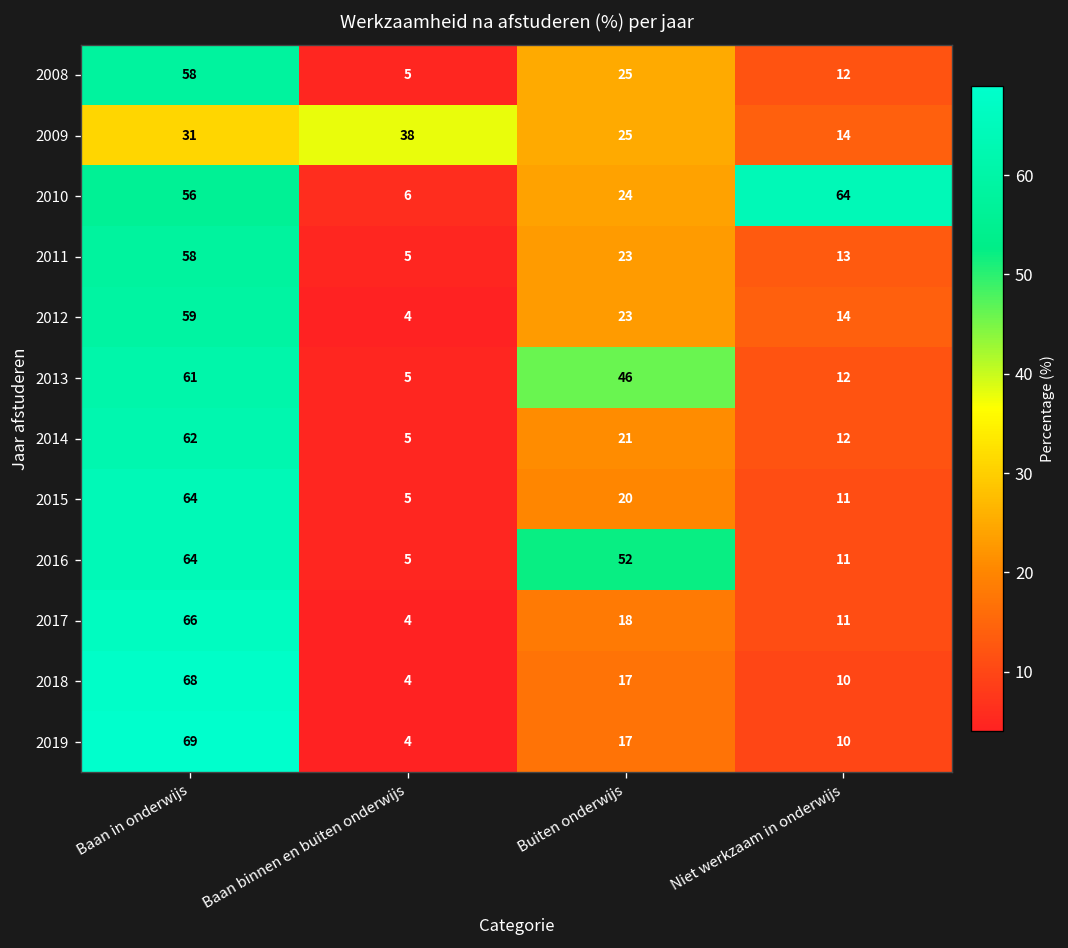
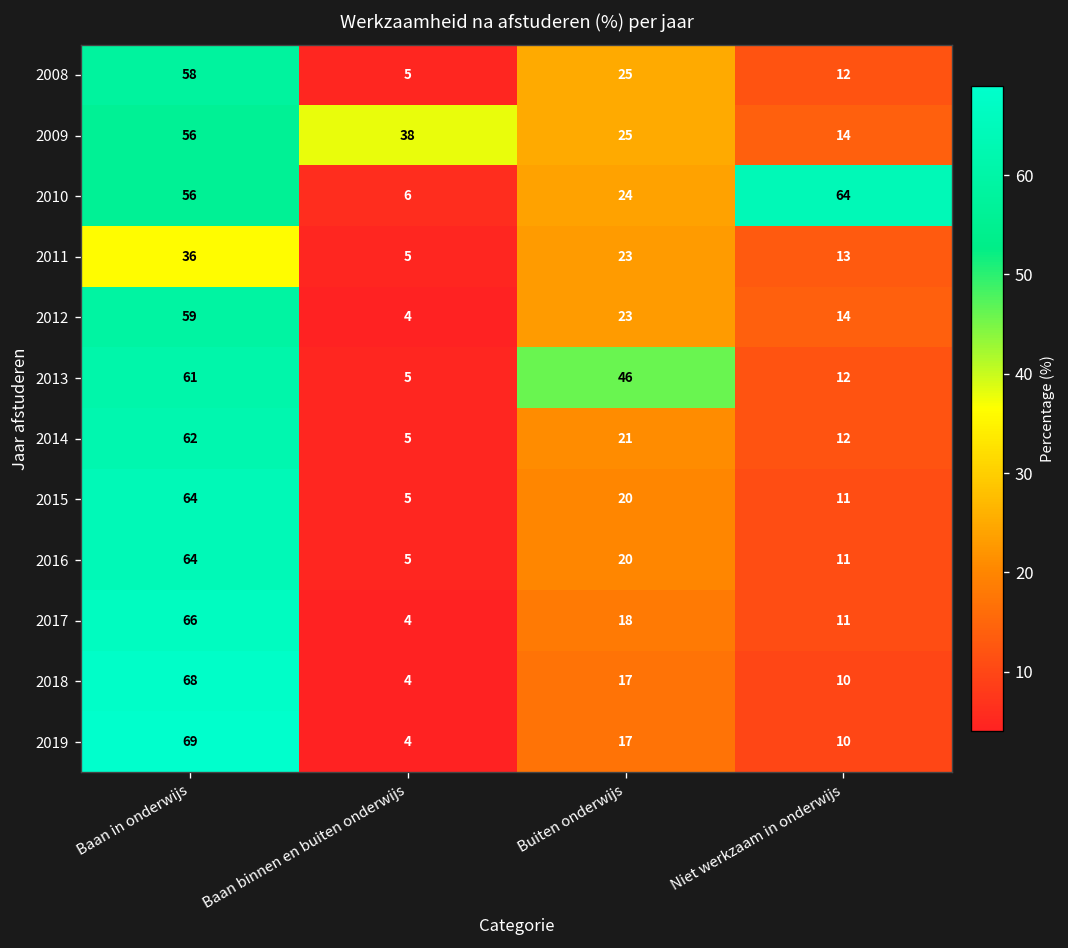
2009, Baan in onderwijs: 31 -> 56
2011, Baan in onderwijs: 58 -> 36
2016, Buiten onderwijs: 52 -> 20
